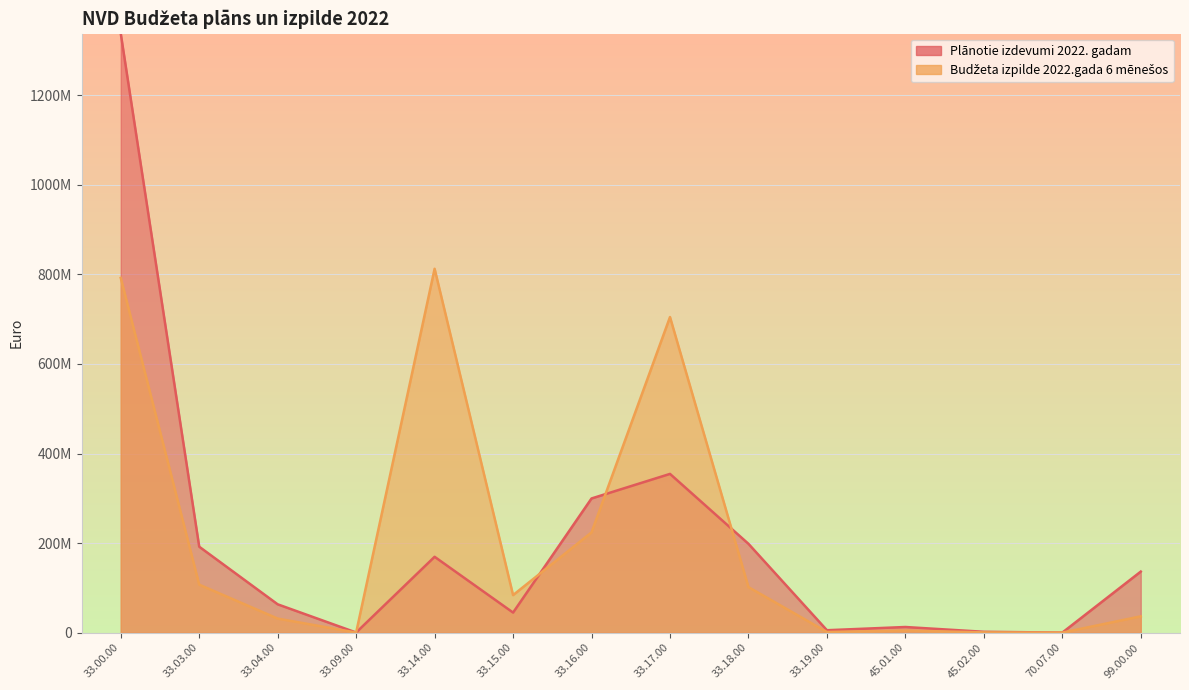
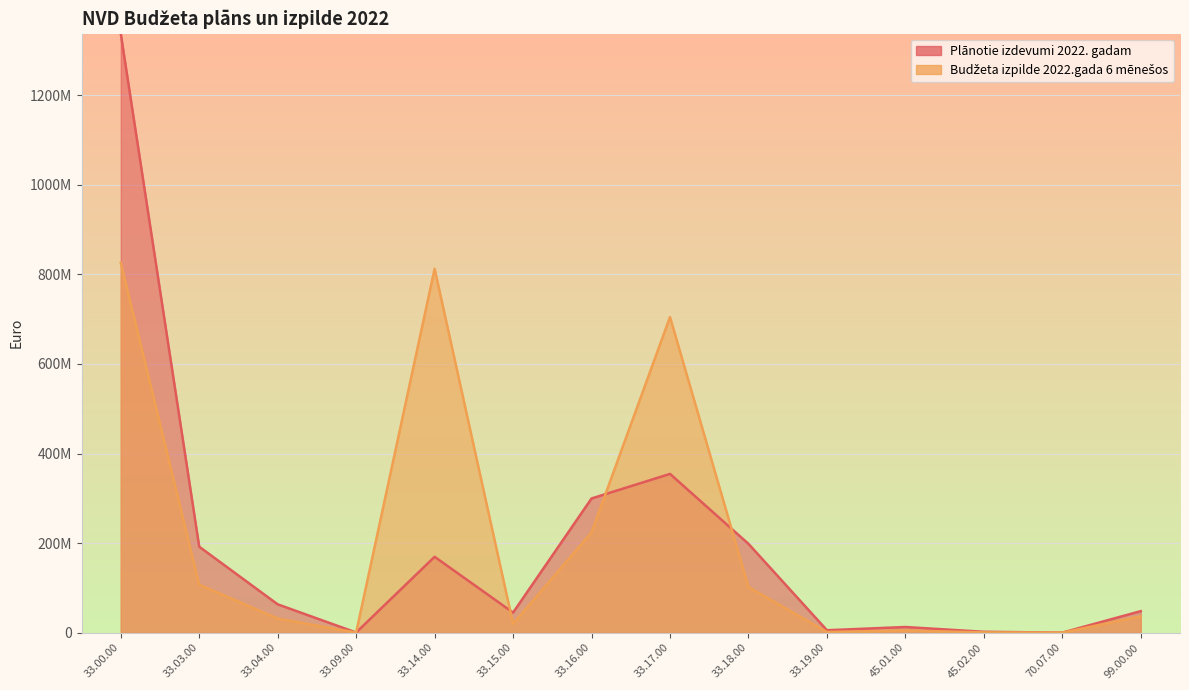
Budžeta izpilde 2022.gada 6 mēnešos, 33.00.00: 790000000 -> 830000000
Budžeta izpilde 2022.gada 6 mēnešos, 33.15.00: 80000000 -> 20000000
Plānotie izdevumi 2022. gadam, 99.00.00: 140000000 -> 50000000
